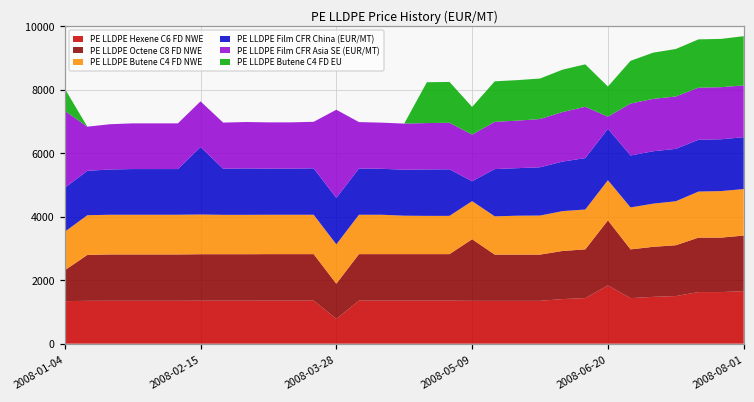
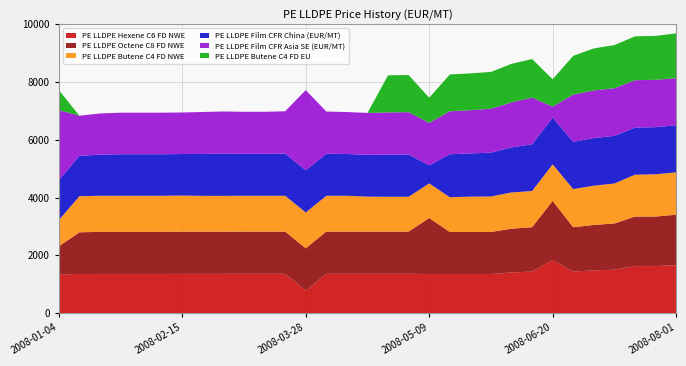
PE LLDPE Butene C4 FD NWE, 2008-01-04: 1200 -> 900
PE LLDPE Film CFR China (EUR/MT), 2008-02-15: 2100 -> 1400
PE LLDPE Octene C8 FD NWE, 2008-03-28: 1100 -> 1500
